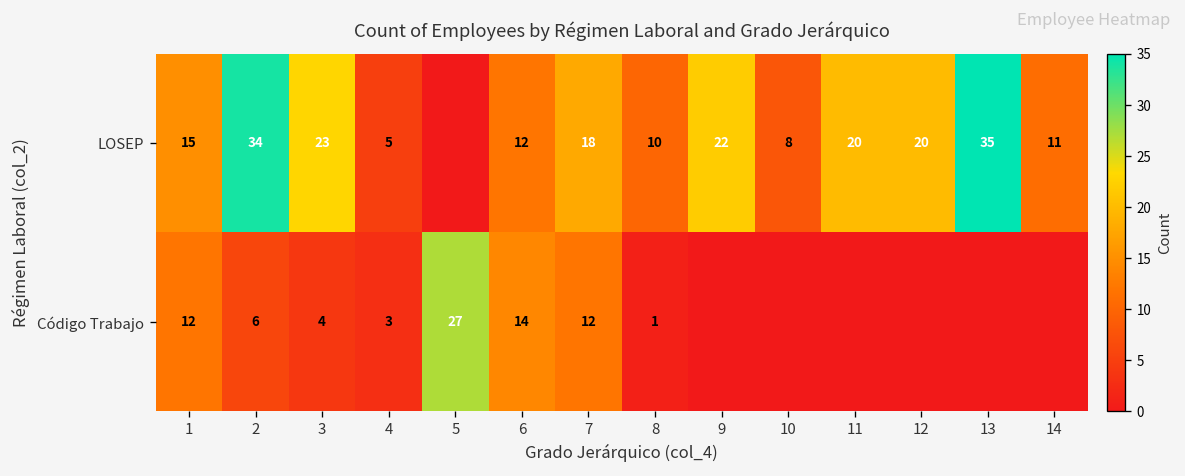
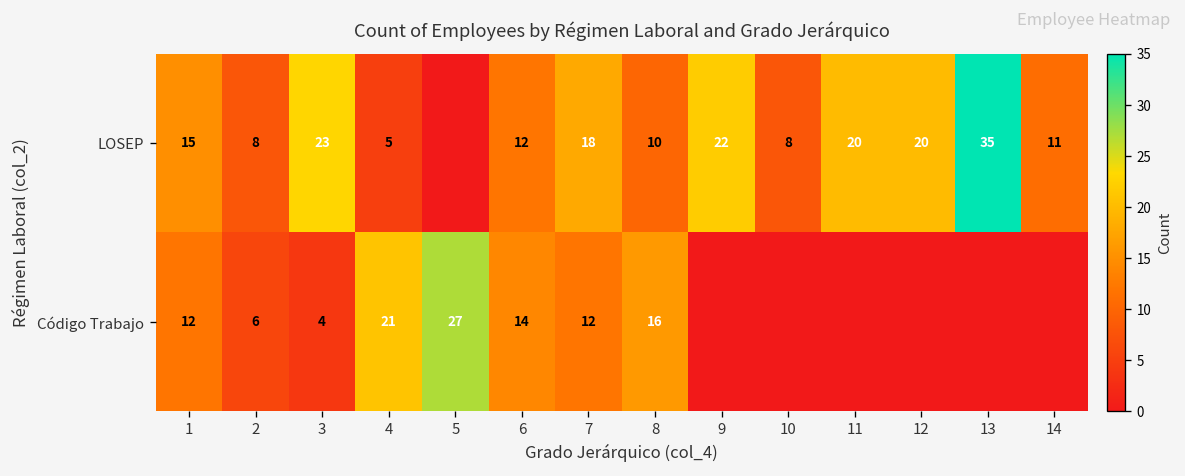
LOSEP, 2: 34 -> 8
Código Trabajo, 4: 3 -> 21
Código Trabajo, 8: 1 -> 16
